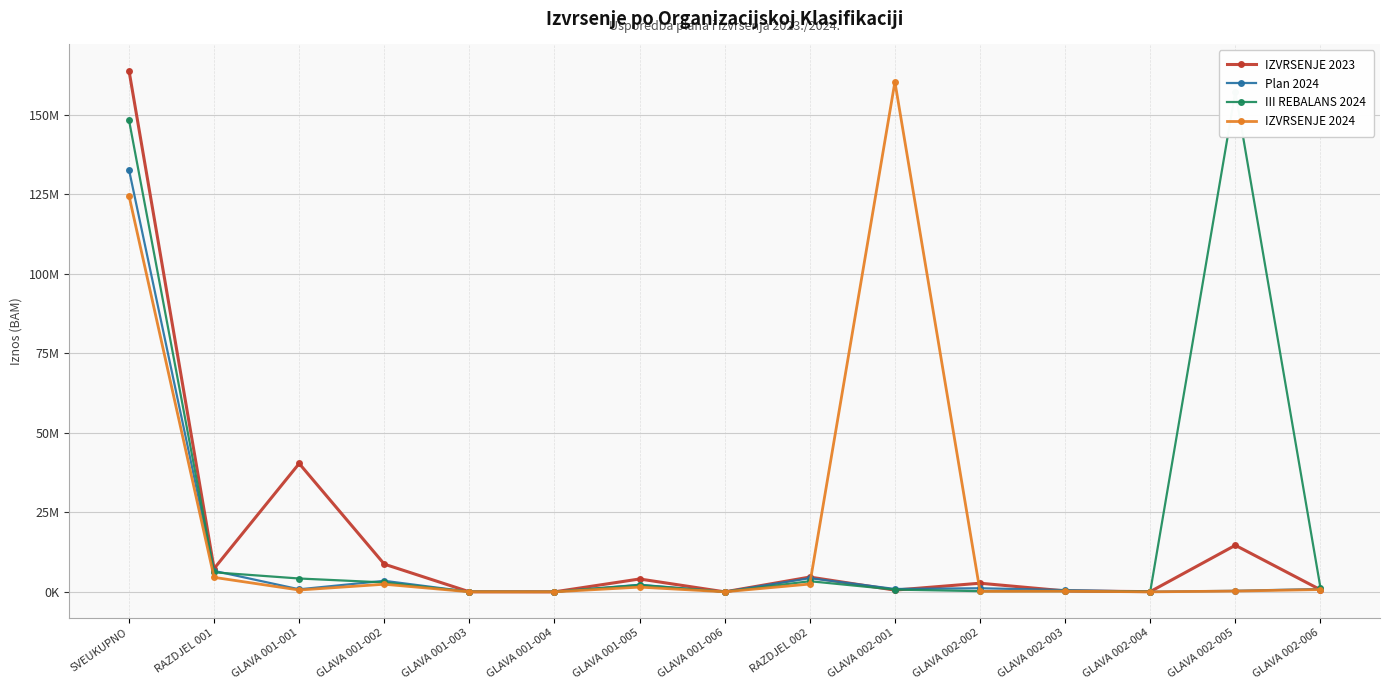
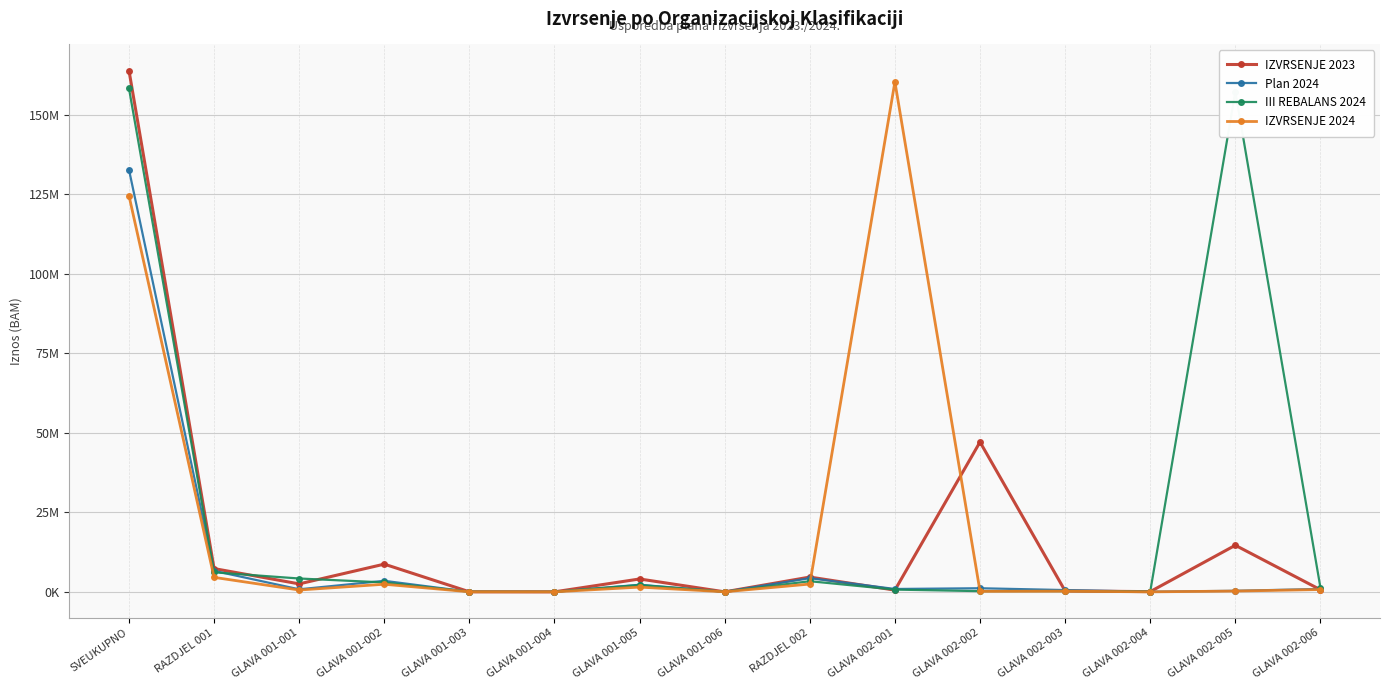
III REBALANS 2024, SVEUKUPNO: 148000000 -> 158000000
IZVRSENJE 2023, GLAVA 001-001: 40000000 -> 3000000
IZVRSENJE 2023, GLAVA 002-002: 3000000 -> 47000000
